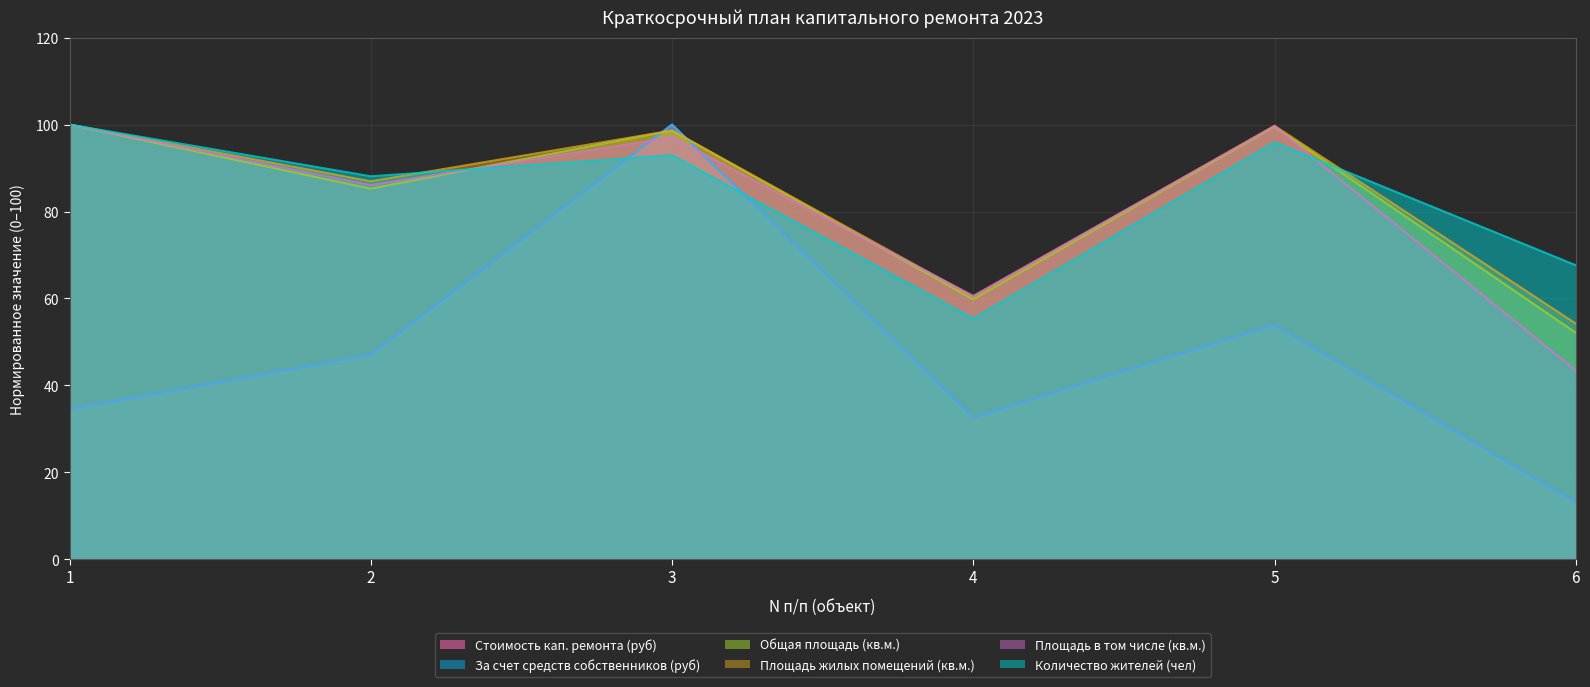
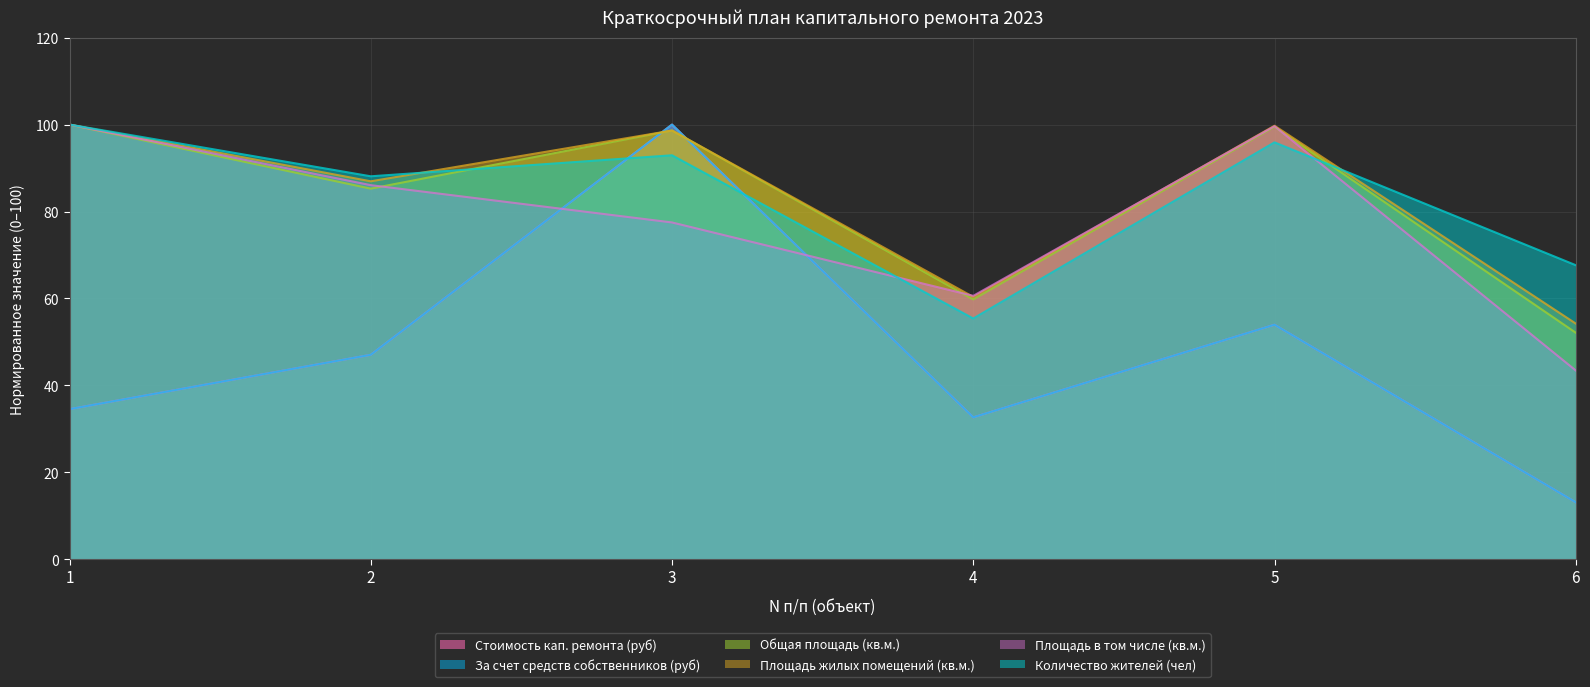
Площадь в том числе (кв.м.), 3: 97 -> 77
